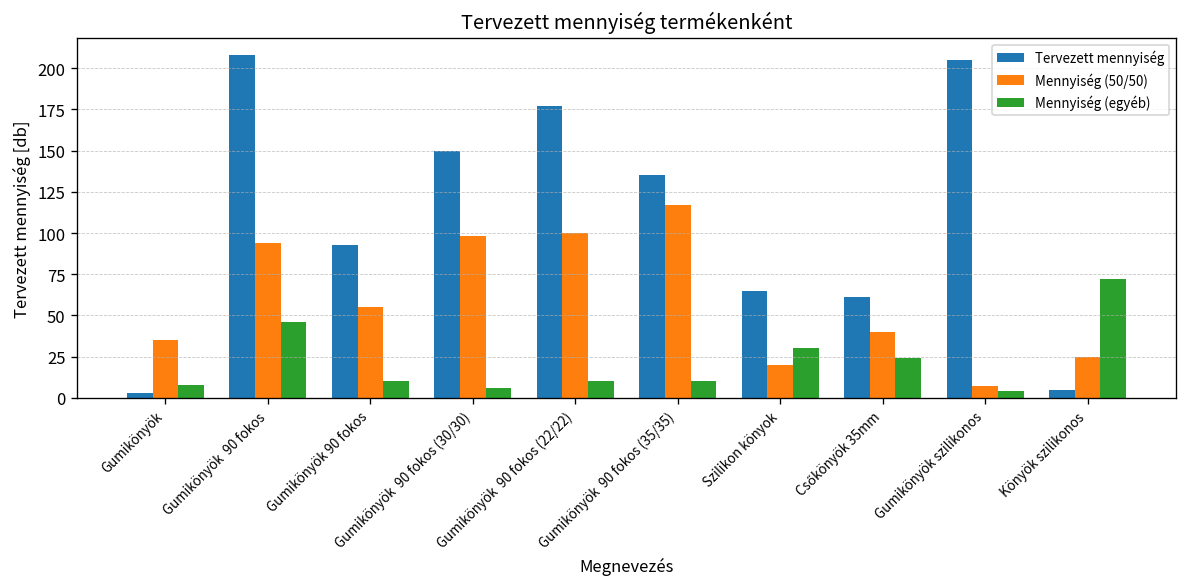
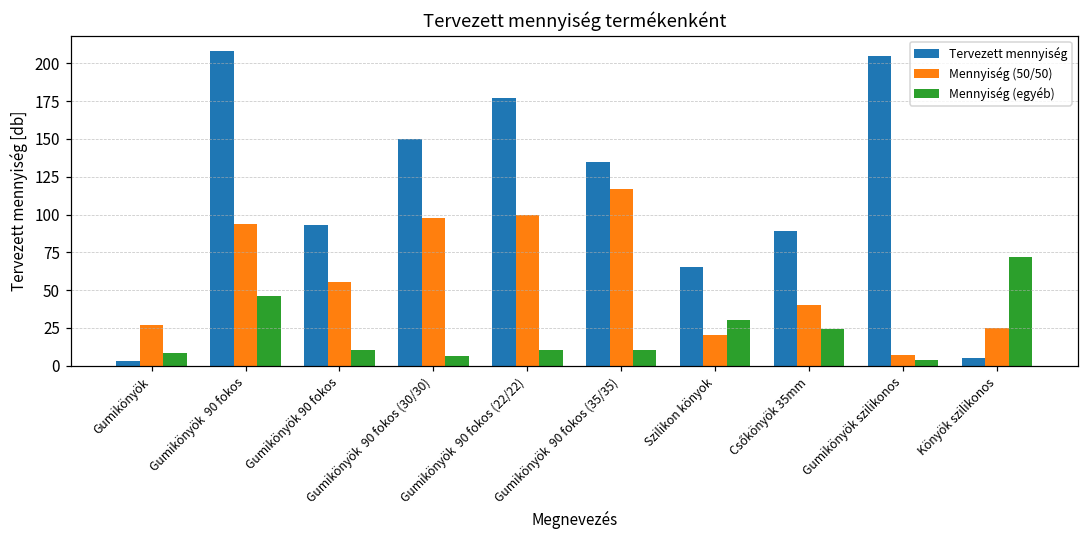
Mennyiség (50/50), Gumikönyök: 35 -> 27
Tervezett mennyiség, Csőkönyök 35mm: 61 -> 89
